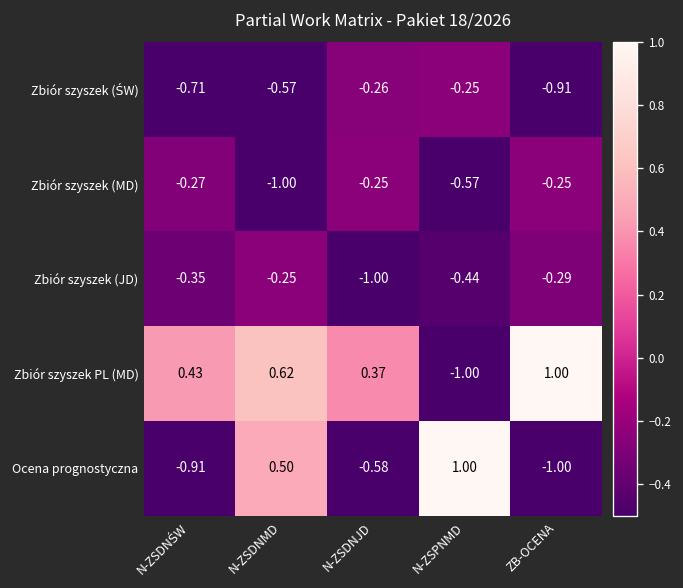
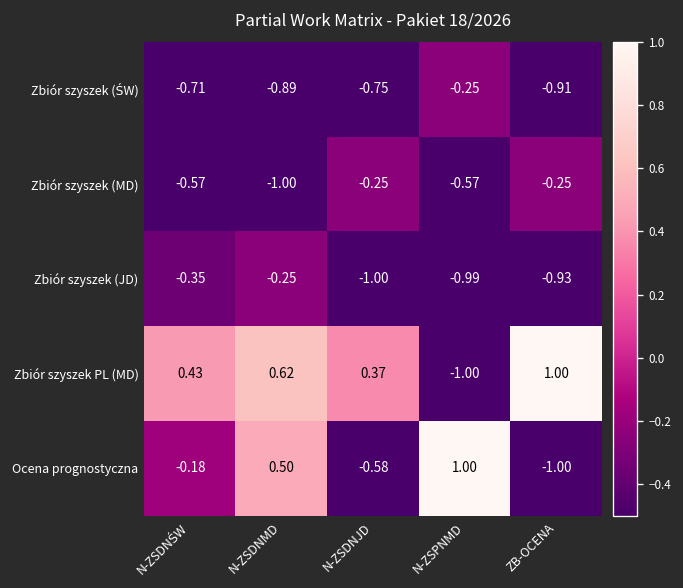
Zbiór szyszek (ŚW), N-ZSDNMD: -0.57 -> -0.89
Zbiór szyszek (ŚW), N-ZSDNJD: -0.26 -> -0.75
Zbiór szyszek (MD), N-ZSDNŚW: -0.27 -> -0.57
Zbiór szyszek (JD), N-ZSPNMD: -0.44 -> -0.99
Zbiór szyszek (JD), ZB-OCENA: -0.29 -> -0.93
Ocena prognostyczna, N-ZSDNŚW: -0.91 -> -0.18
